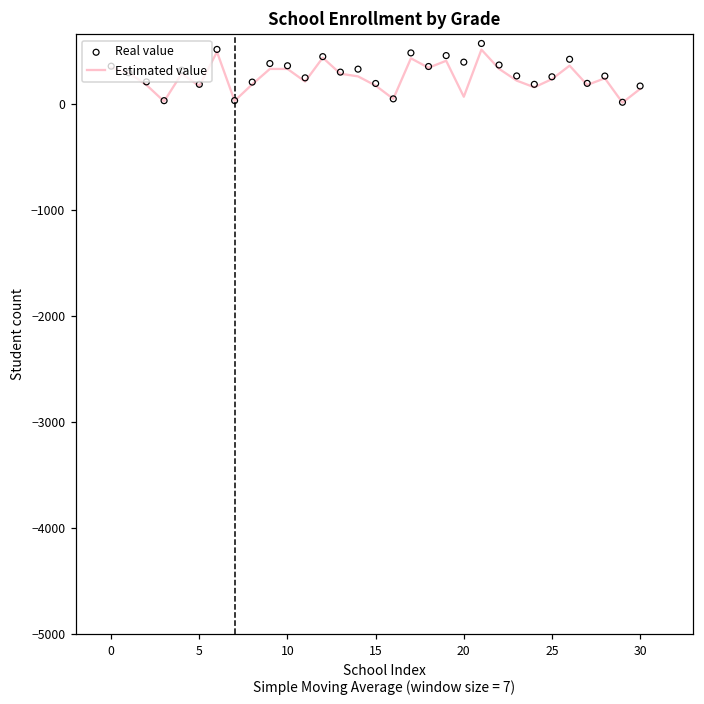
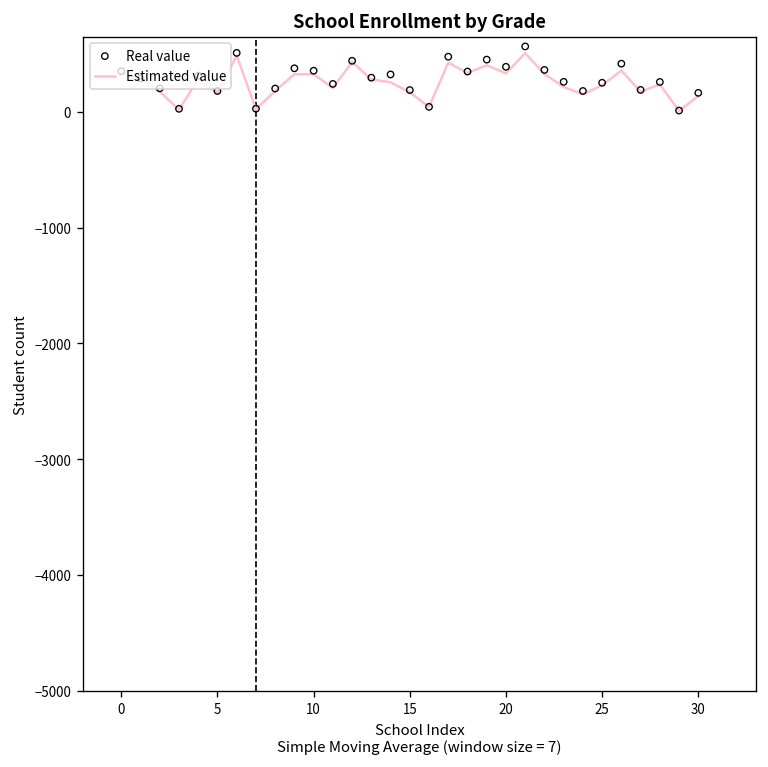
Estimated value, 20: 100 -> 300
